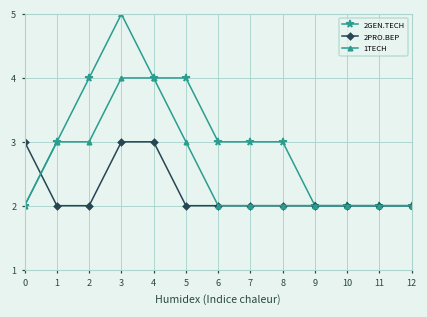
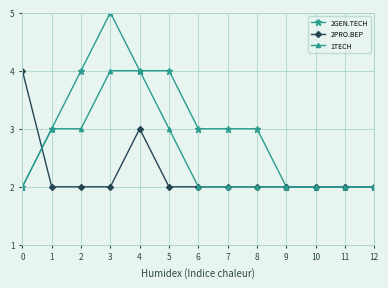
2PRO.BEP, 0: 3 -> 4
2PRO.BEP, 3: 3 -> 2
